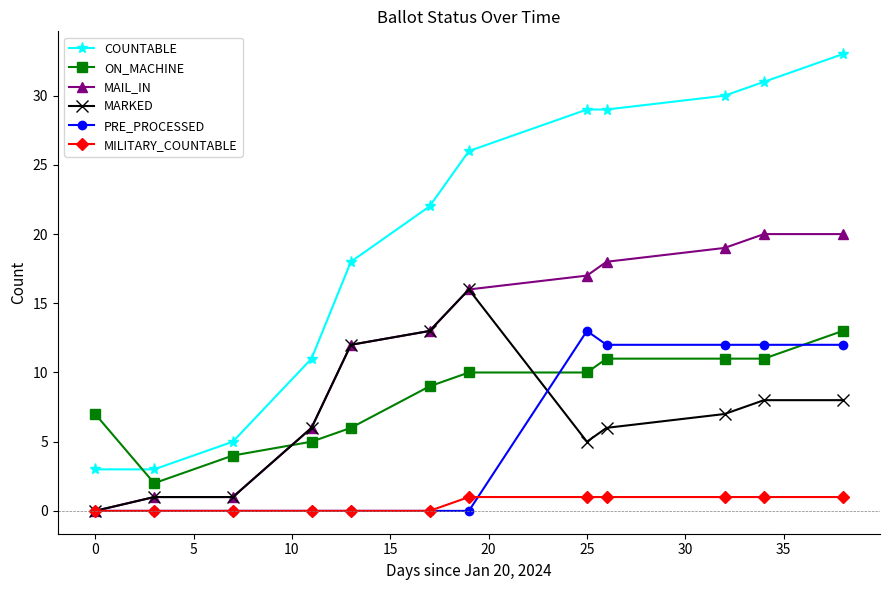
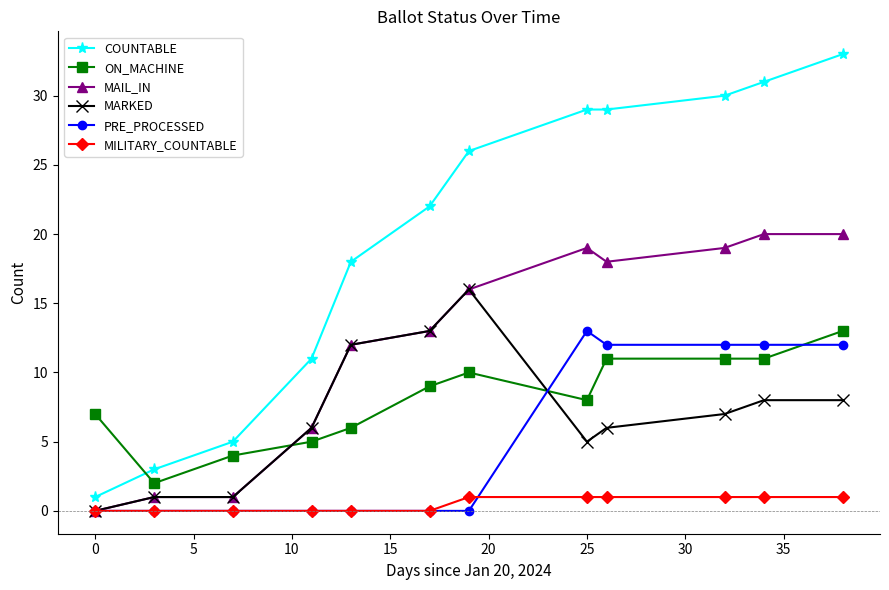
COUNTABLE, 0: 3 -> 1
ON_MACHINE, 25: 10 -> 8
MAIL_IN, 25: 17 -> 19
